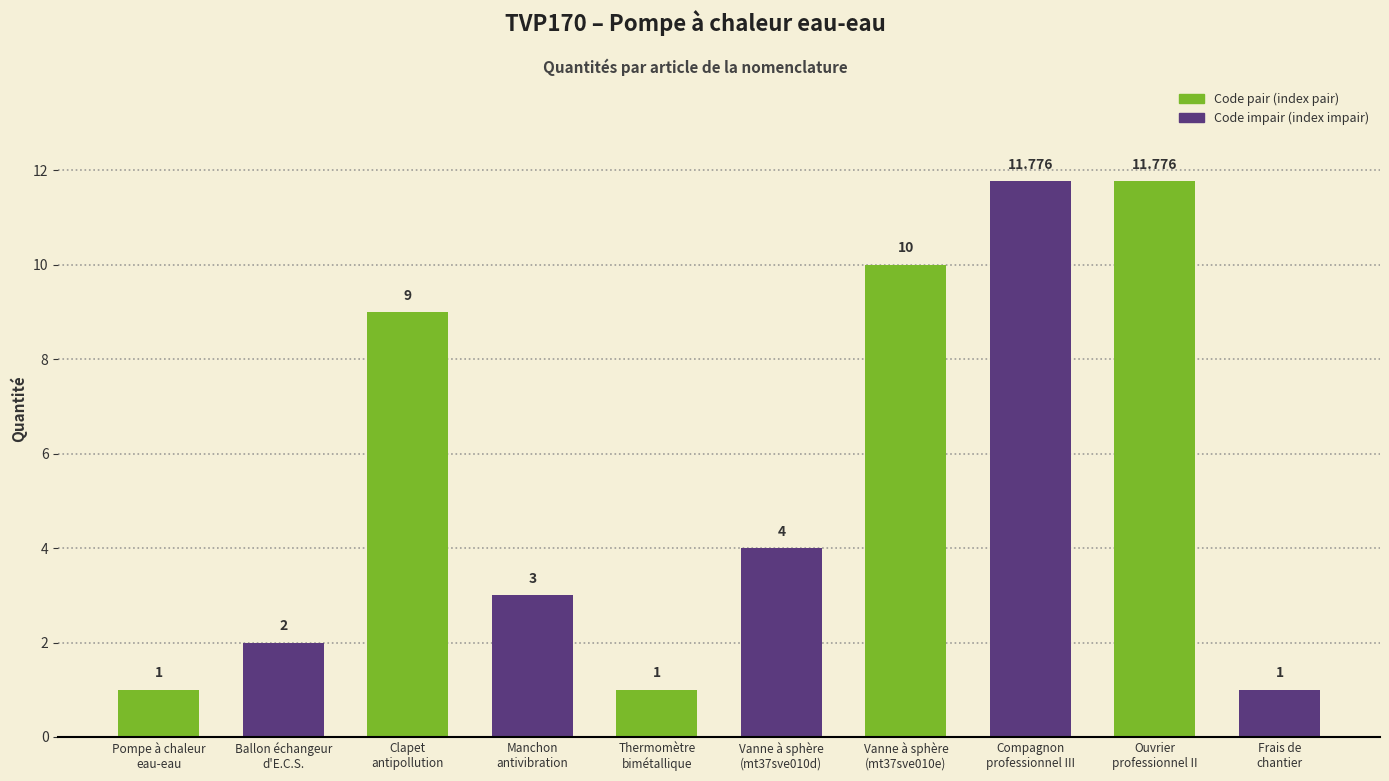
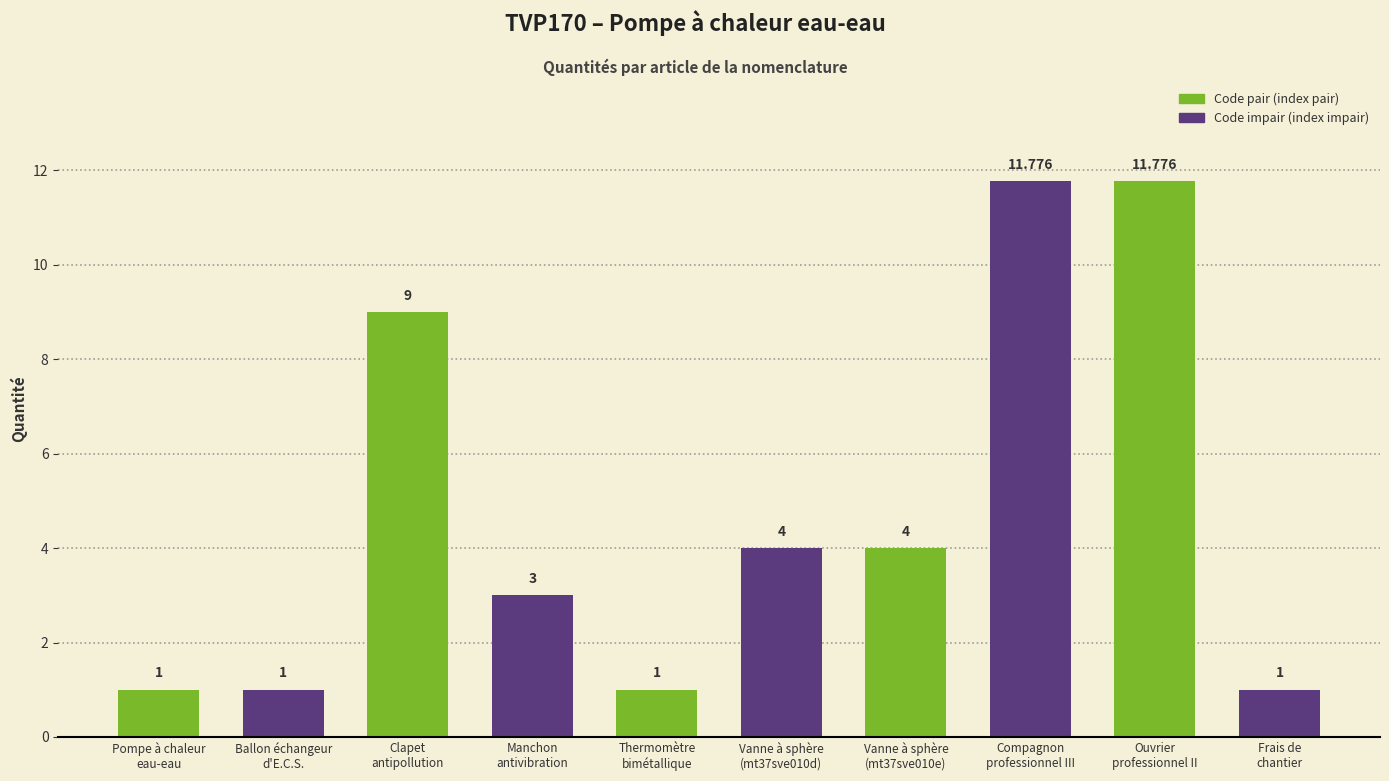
Ballon échangeur d'E.C.S.: 2 -> 1
Vanne à sphère (mt37sve010e): 10 -> 4
